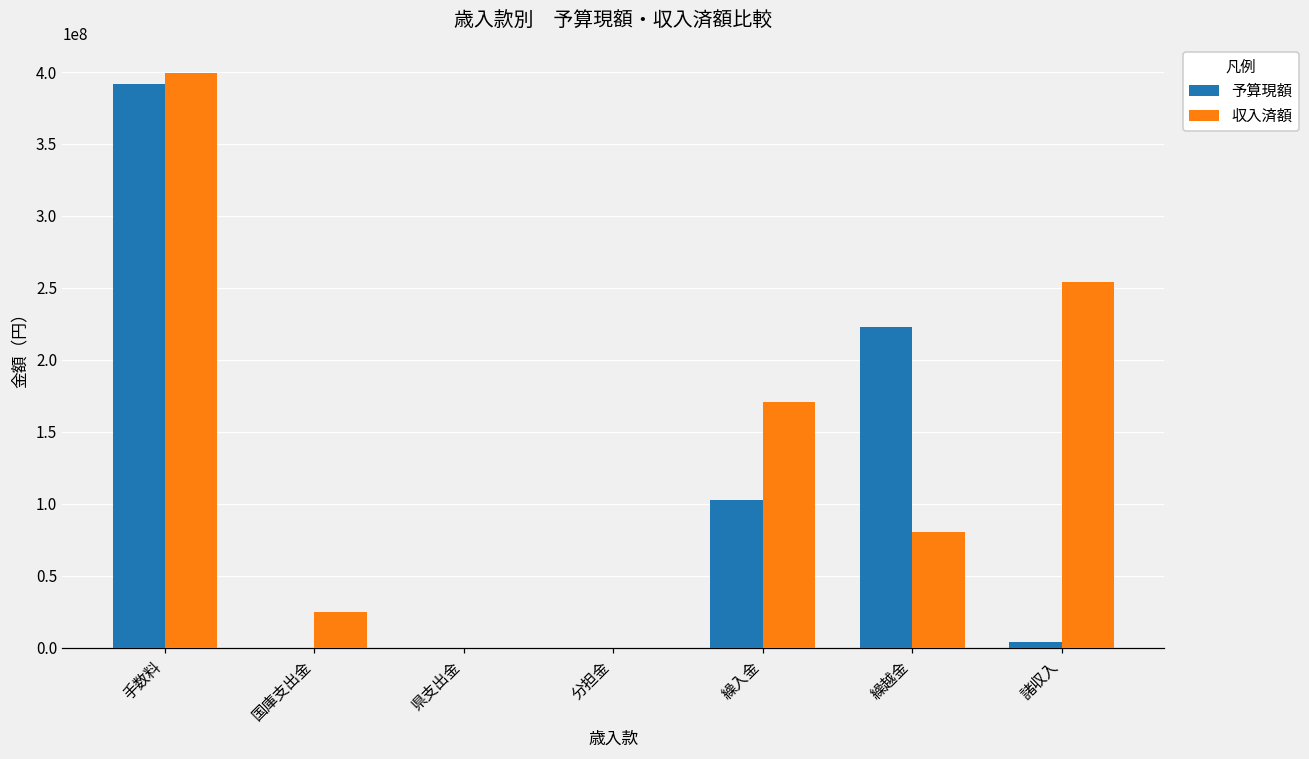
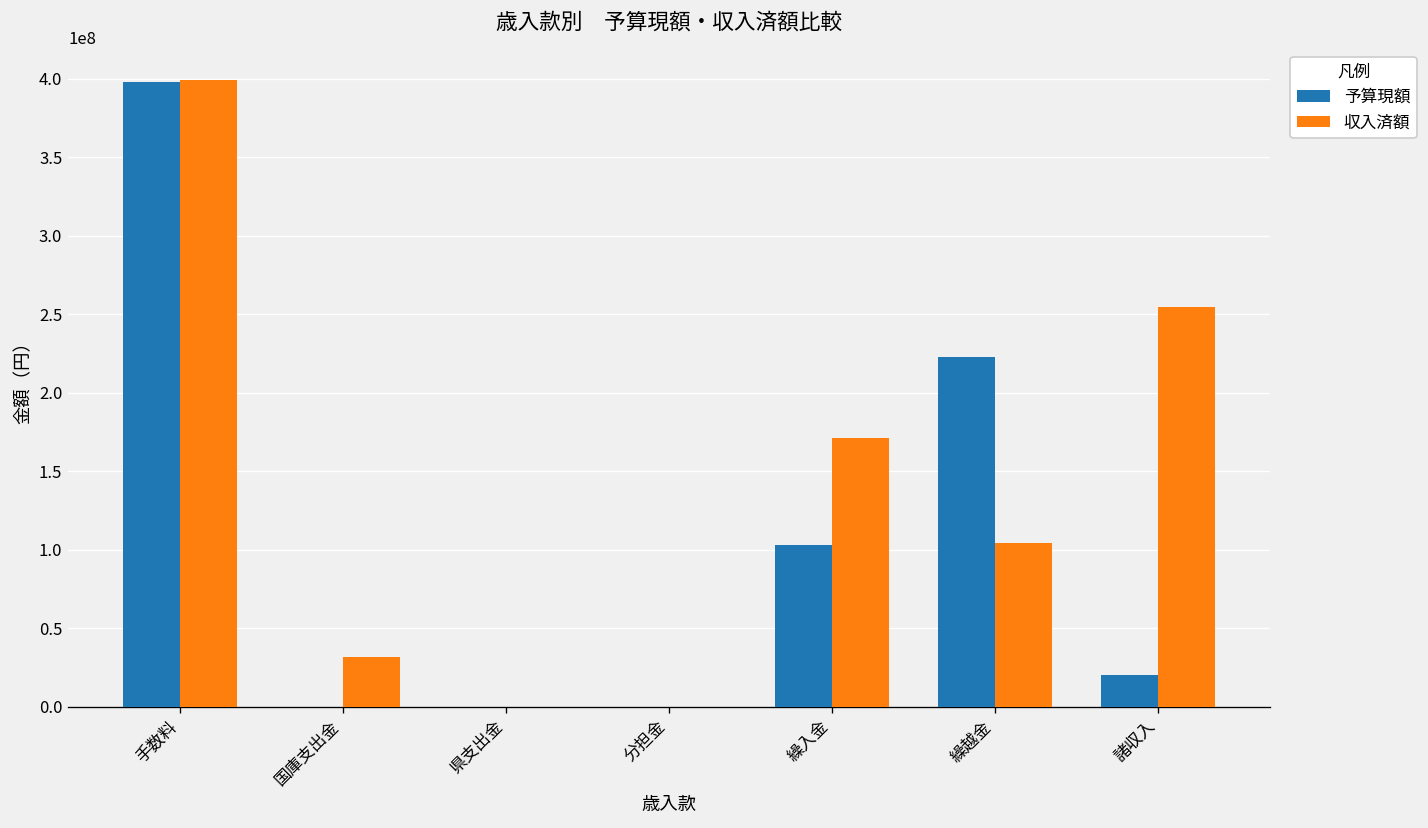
予算現額, 手数料: 392000000 -> 398000000
収入済額, 国庫支出金: 25000000 -> 32000000
収入済額, 繰越金: 80000000 -> 104000000
予算現額, 諸収入: 4000000 -> 20000000
